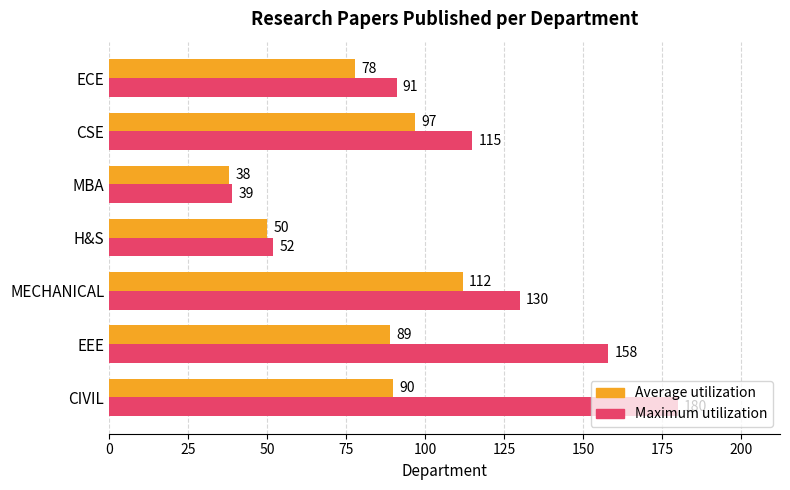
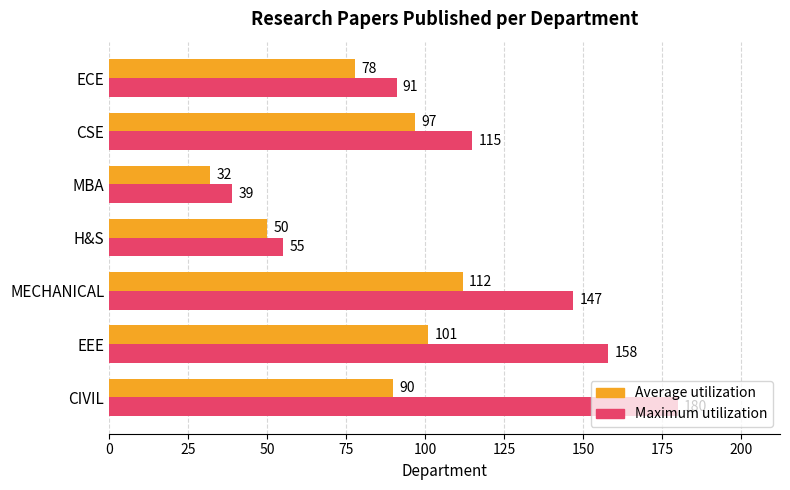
Average utilization, MBA: 38 -> 32
Maximum utilization, H&S: 52 -> 55
Maximum utilization, MECHANICAL: 130 -> 147
Average utilization, EEE: 89 -> 101
